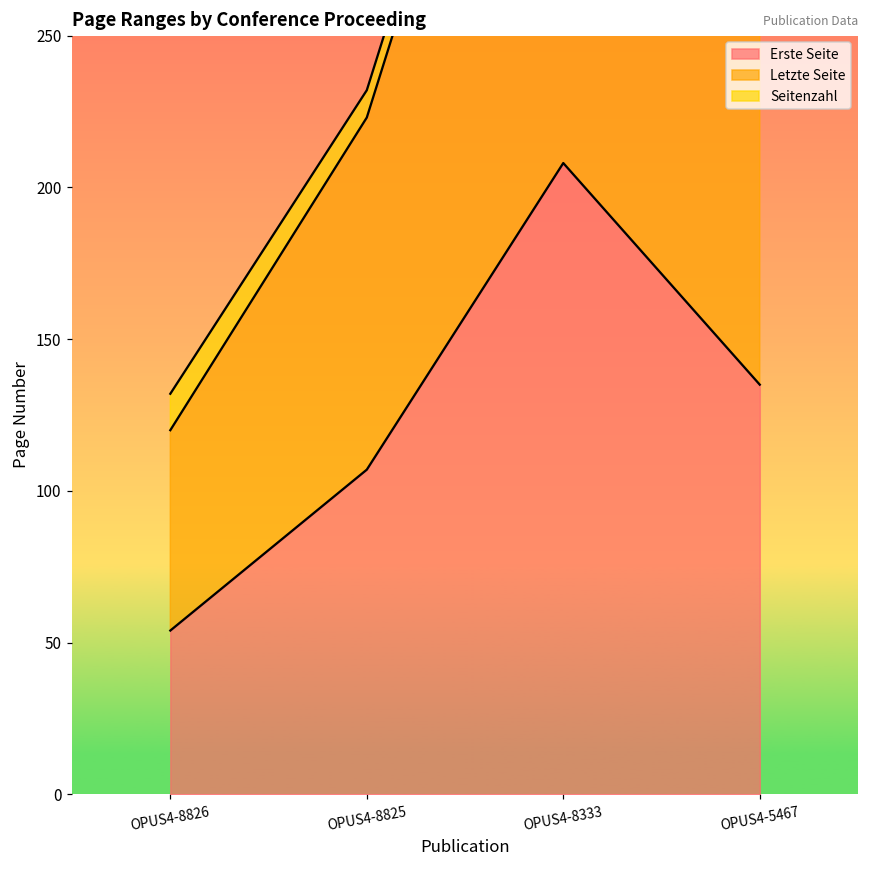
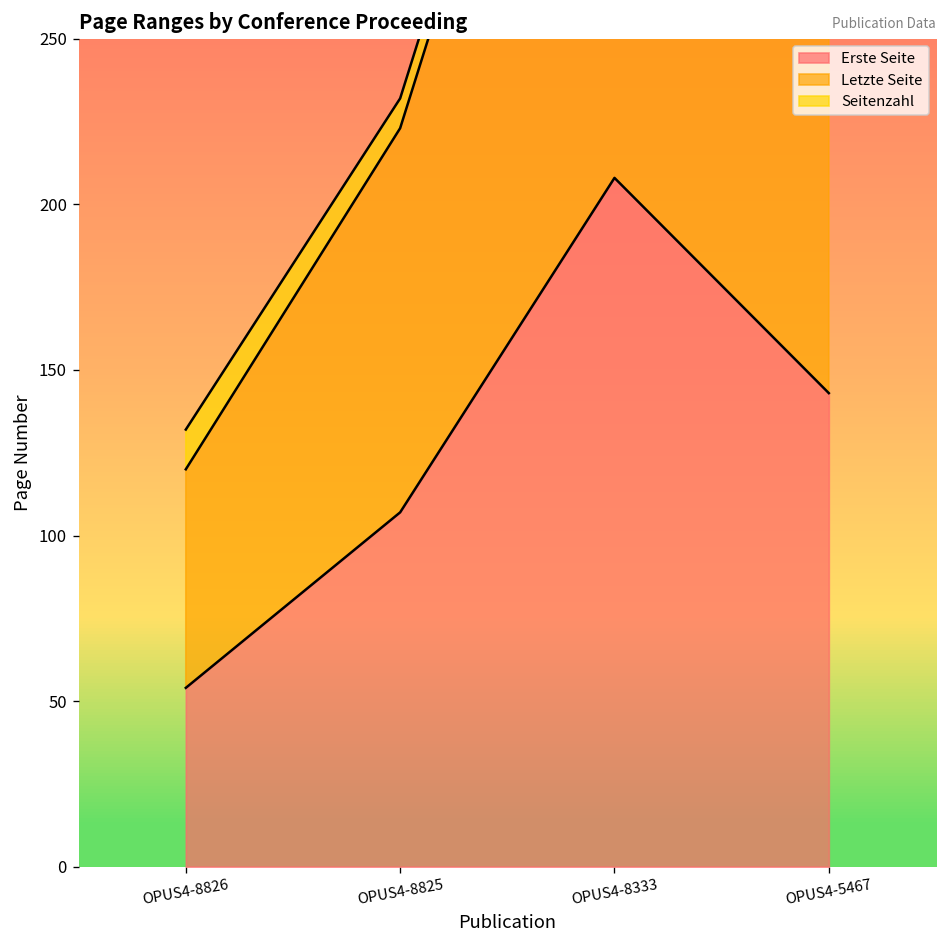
Erste Seite, OPUS4-5467: 135 -> 143
